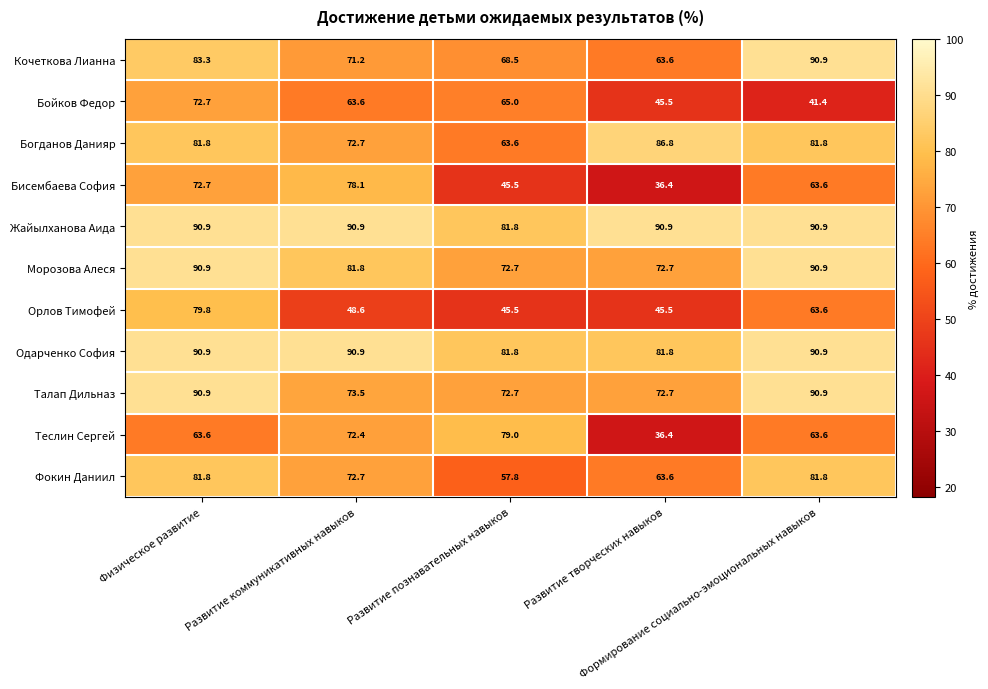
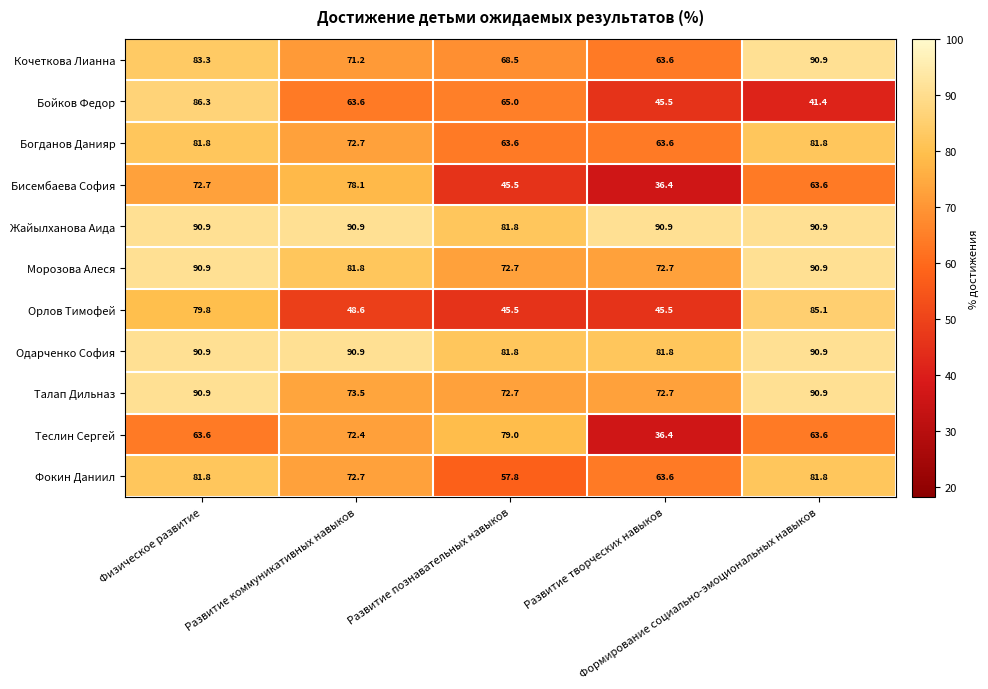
Бойков Федор, Физическое развитие: 72.7 -> 86.3
Богданов Данияр, Развитие творческих навыков: 86.8 -> 63.6
Орлов Тимофей, Формирование социально-эмоциональных навыков: 63.6 -> 85.1
